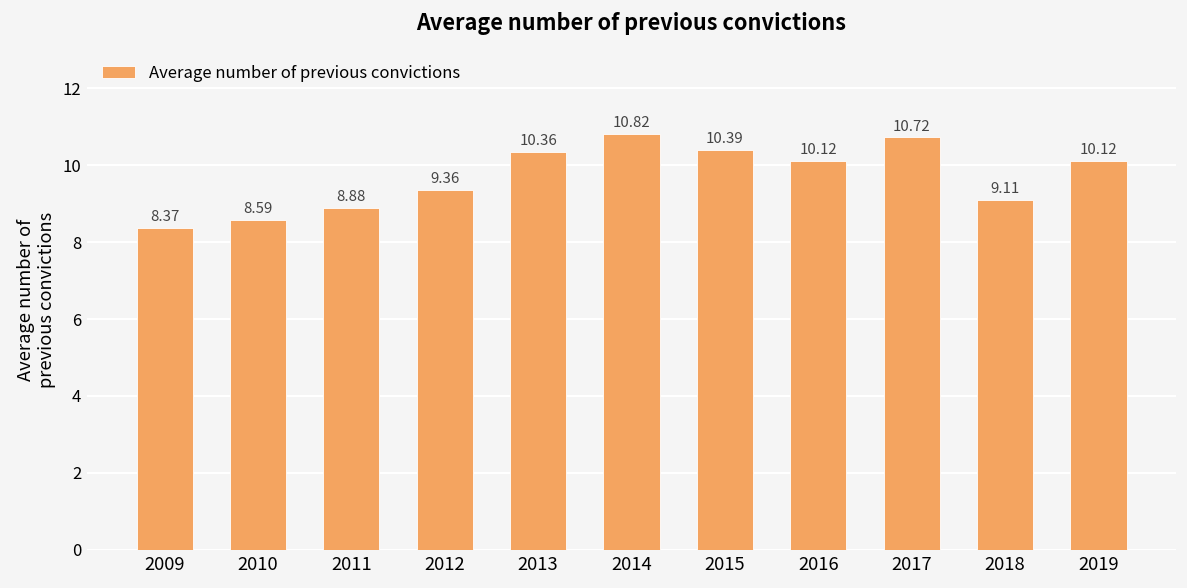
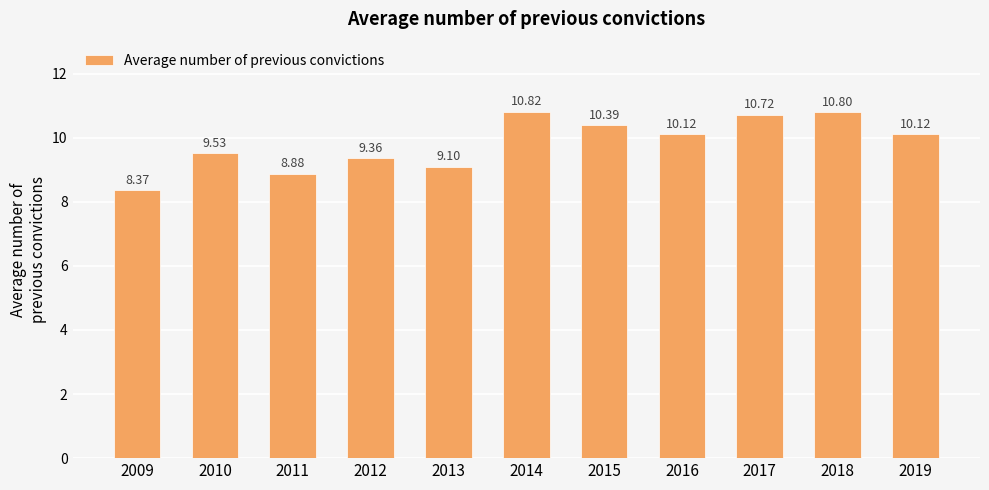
2010: 8.59 -> 9.53
2013: 10.36 -> 9.10
2018: 9.11 -> 10.80
